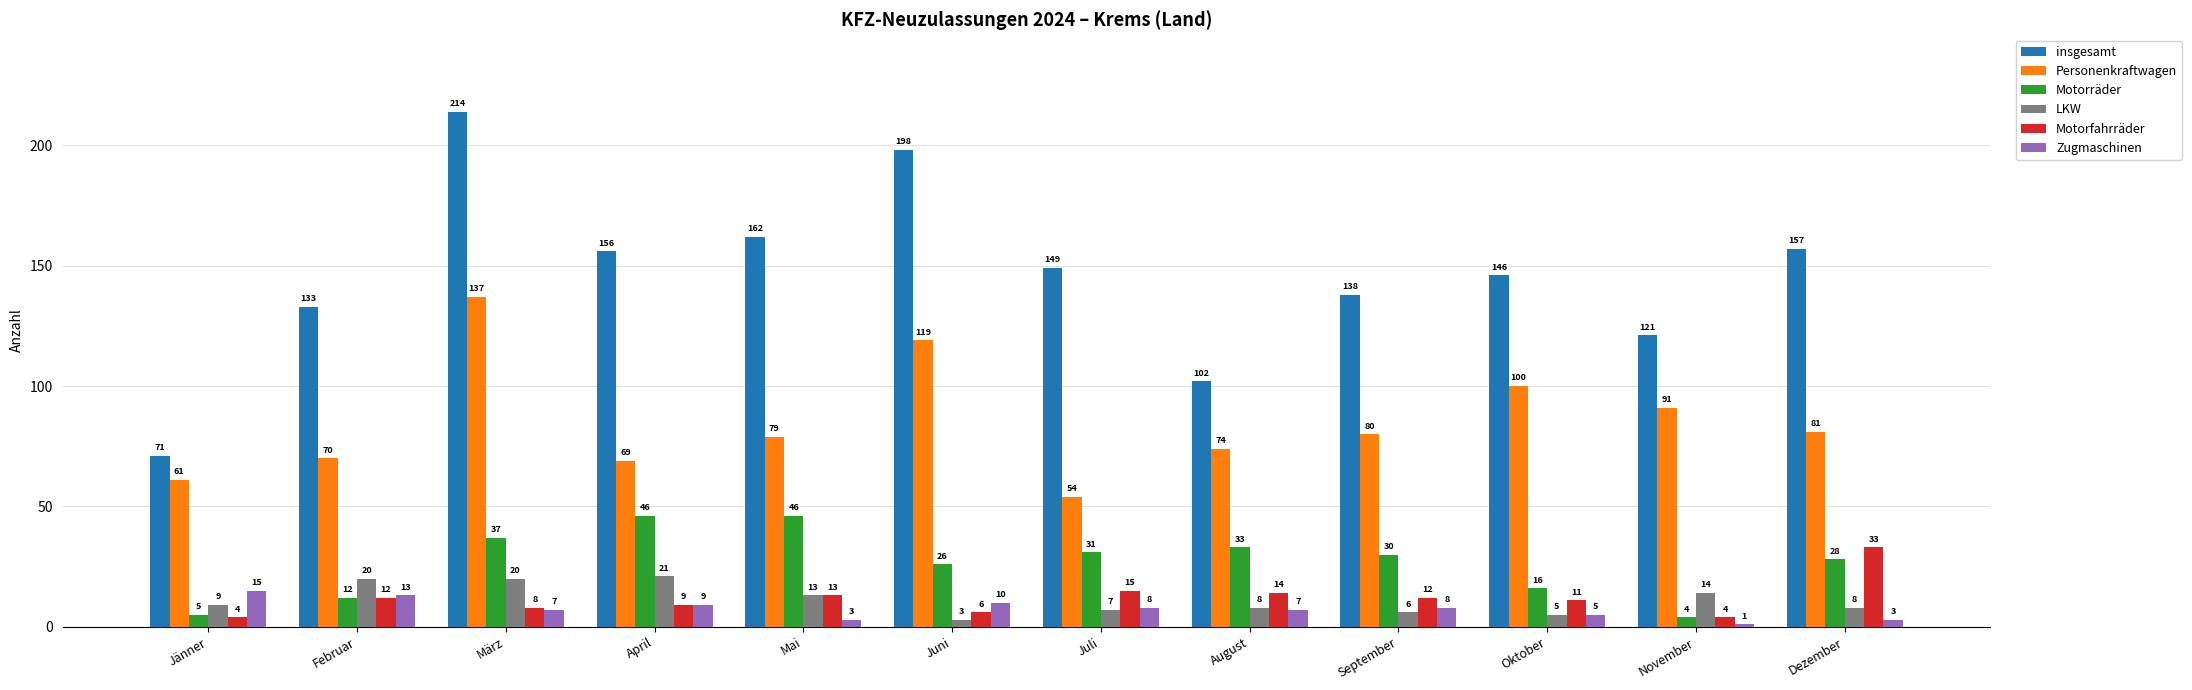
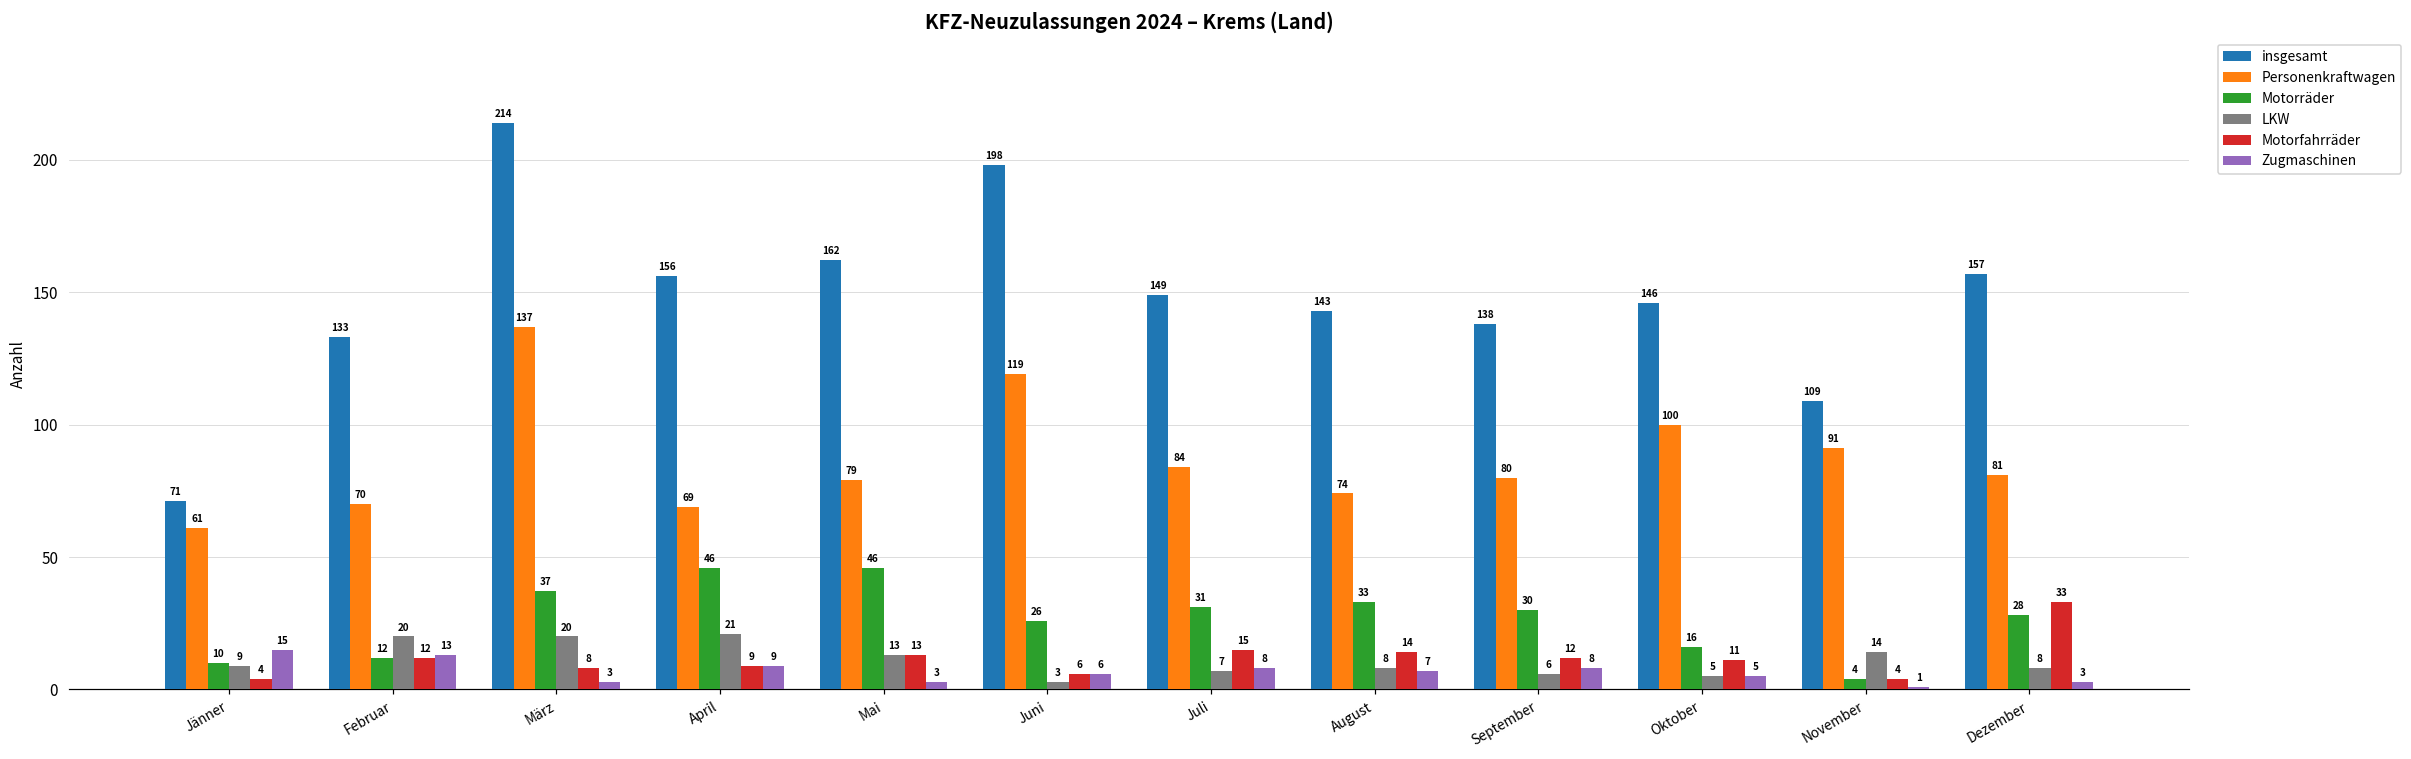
Motorräder, Jänner: 5 -> 10
Zugmaschinen, März: 7 -> 3
Zugmaschinen, Juni: 10 -> 6
Personenkraftwagen, Juli: 54 -> 84
insgesamt, August: 102 -> 143
insgesamt, November: 121 -> 109
